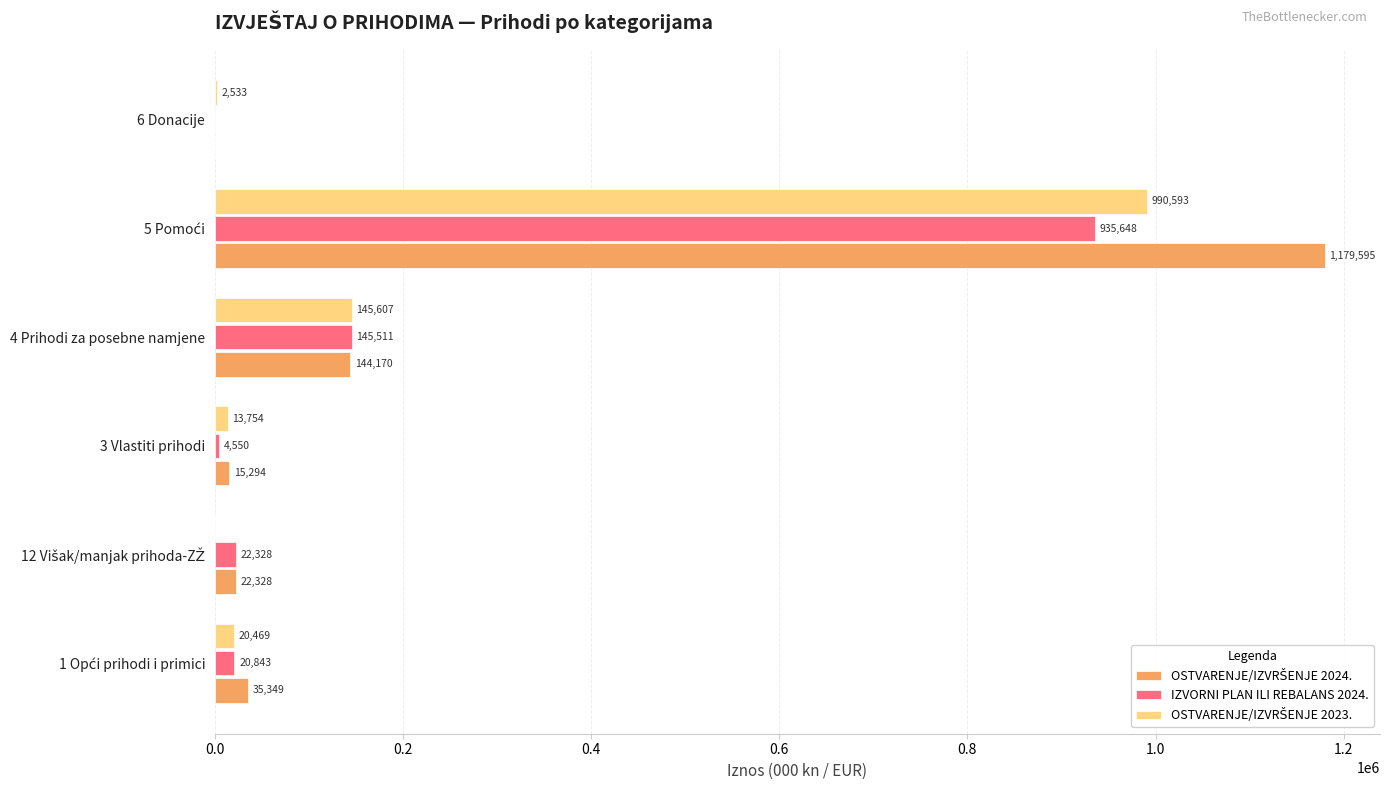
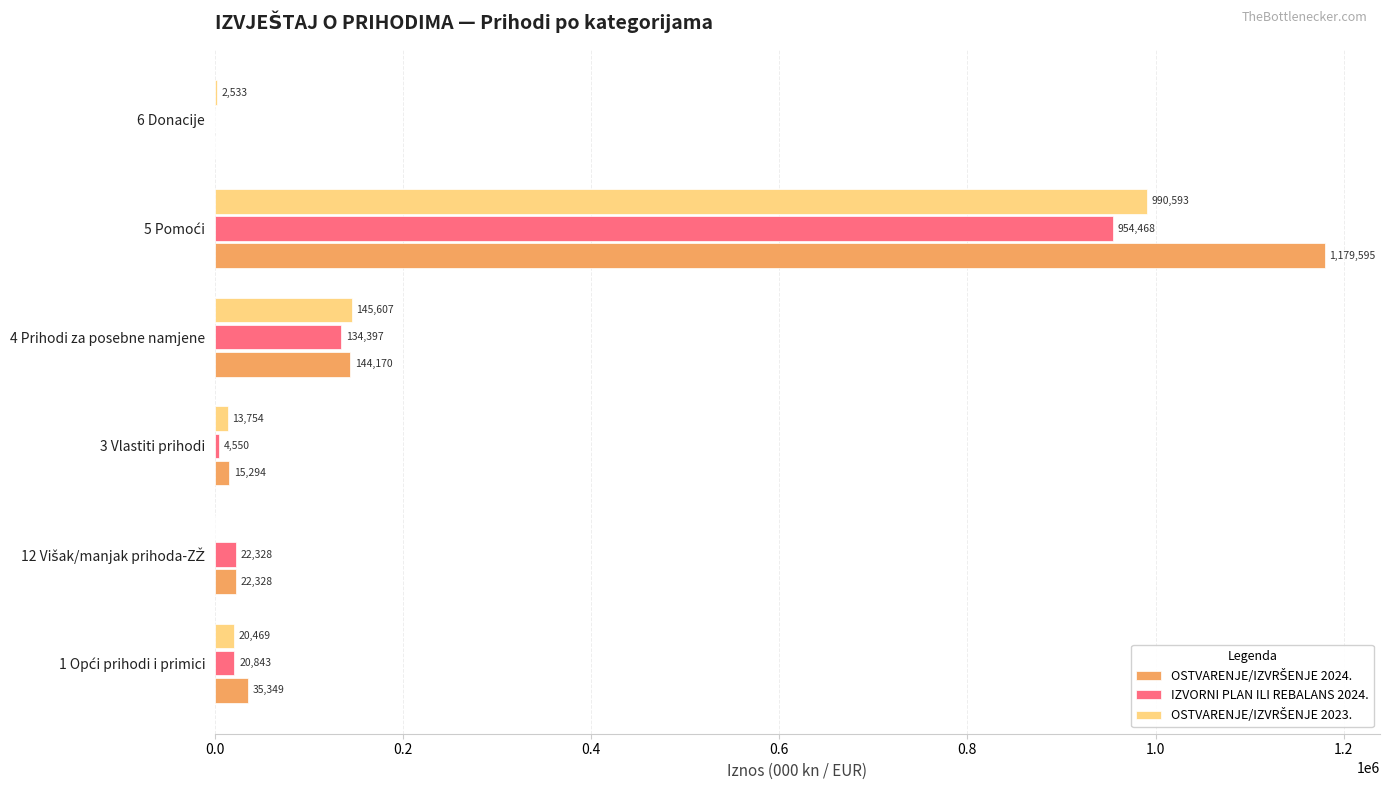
IZVORNI PLAN ILI REBALANS 2024., 5 Pomoći: 935,648 -> 954,468
IZVORNI PLAN ILI REBALANS 2024., 4 Prihodi za posebne namjene: 145,511 -> 134,397
